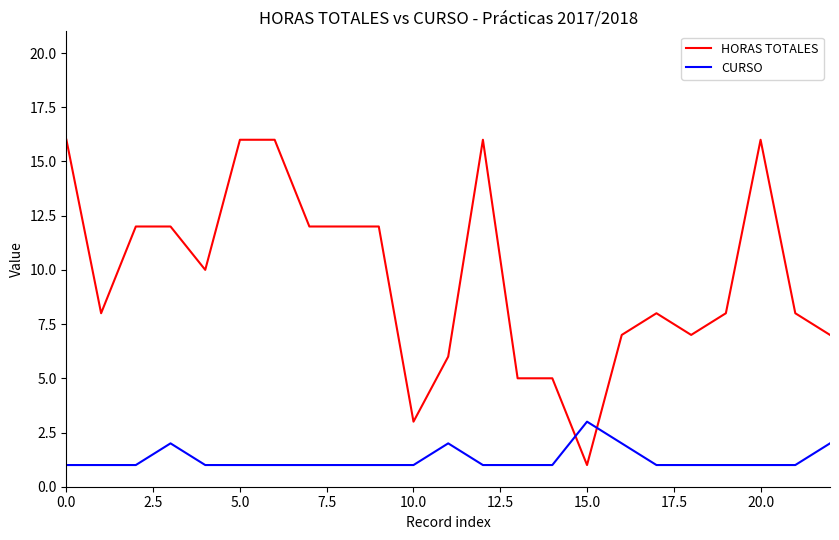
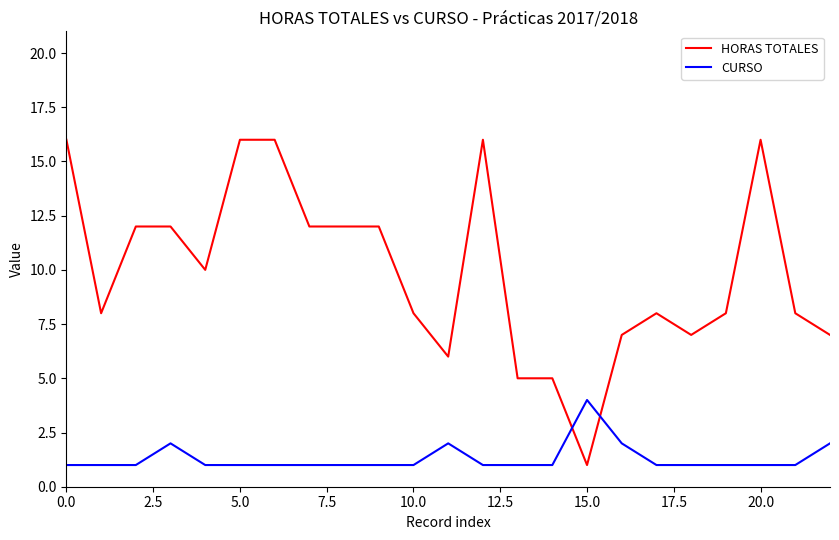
HORAS TOTALES, 10.0: 3 -> 8
CURSO, 15.0: 3 -> 4
